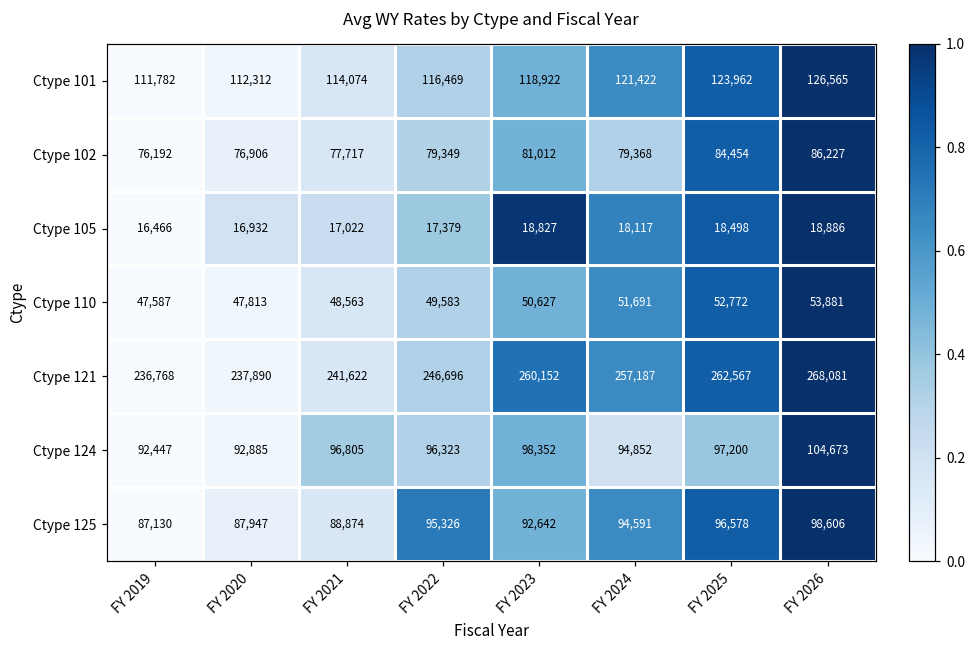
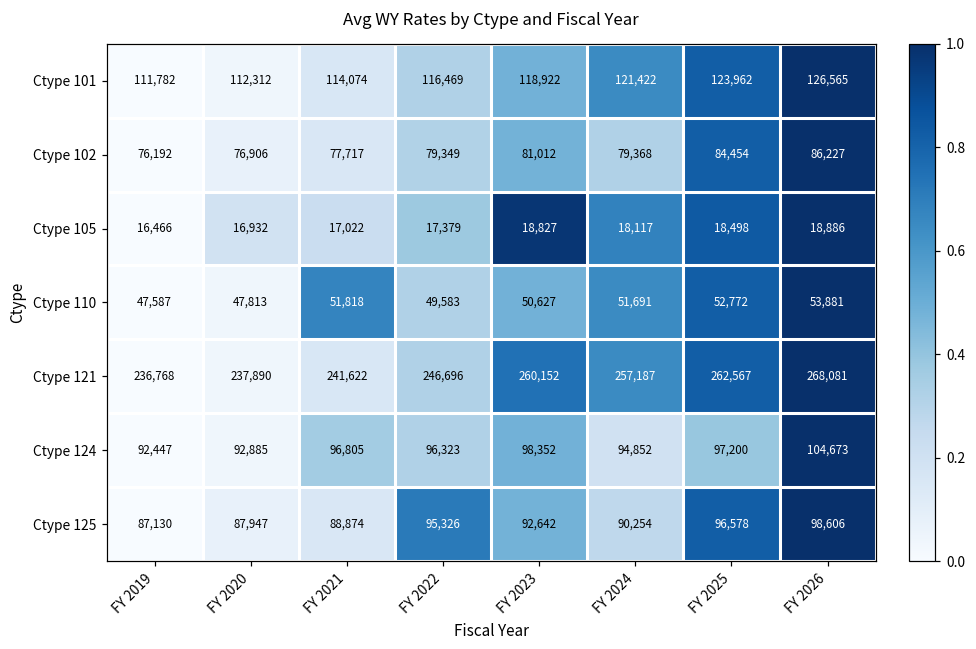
Ctype 110, FY 2021: 48,563 -> 51,818
Ctype 125, FY 2024: 94,591 -> 90,254
